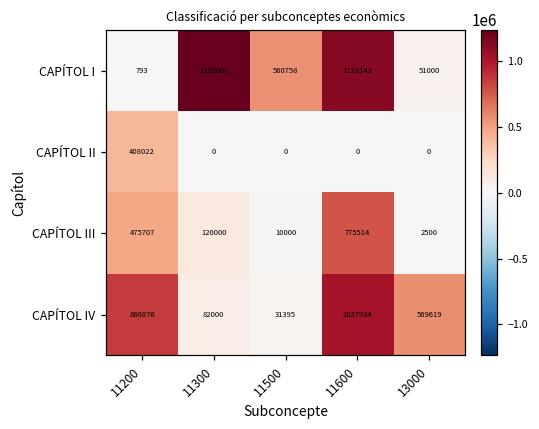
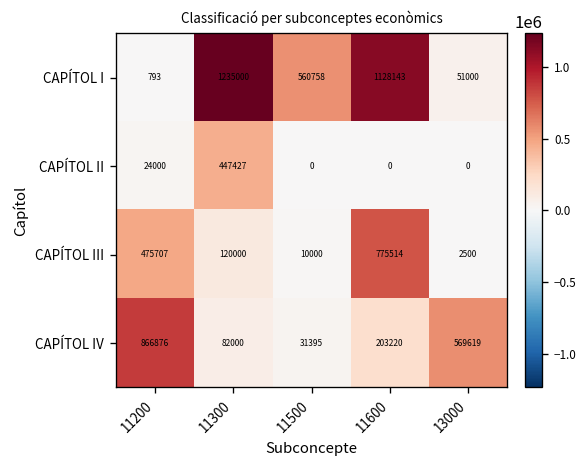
CAPÍTOL II, 11200: 408022 -> 24000
CAPÍTOL II, 11300: 0 -> 447427
CAPÍTOL IV, 11600: 1027934 -> 203220
